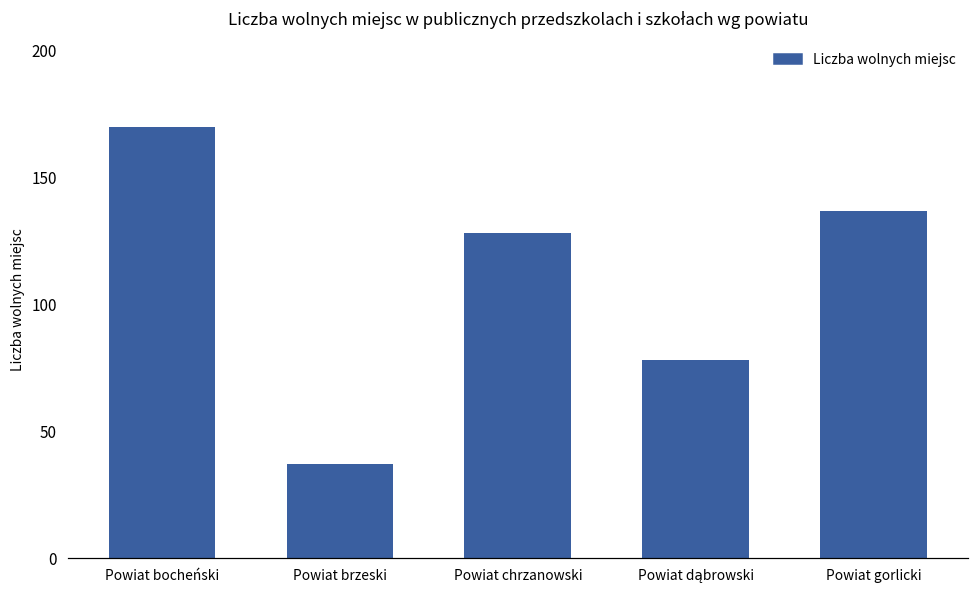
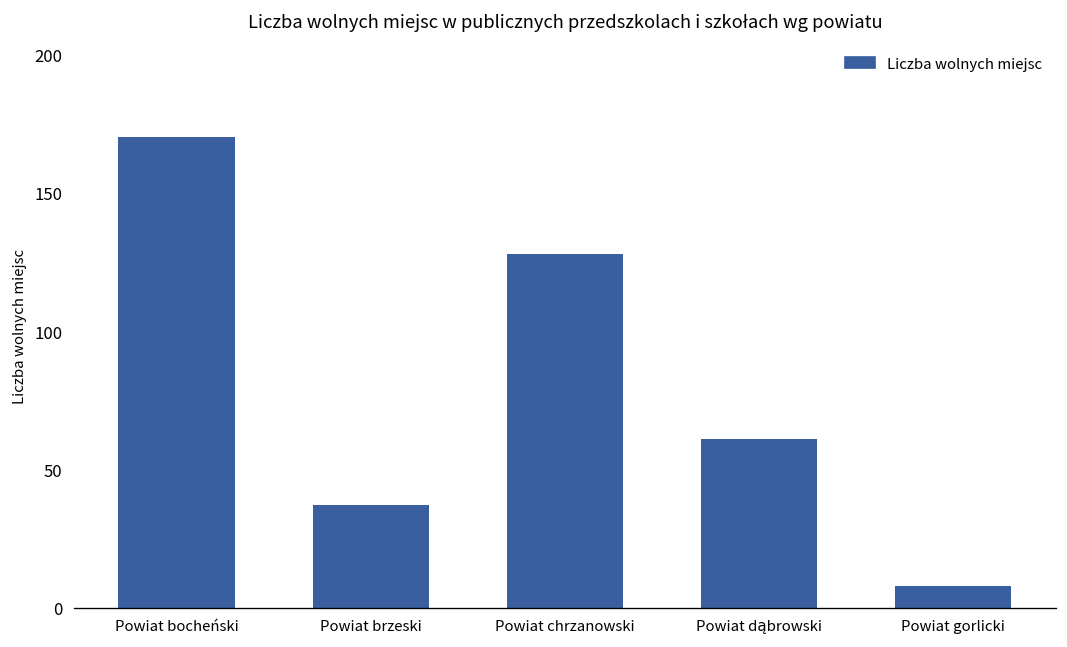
Powiat dąbrowski: 78 -> 61
Powiat gorlicki: 137 -> 8
